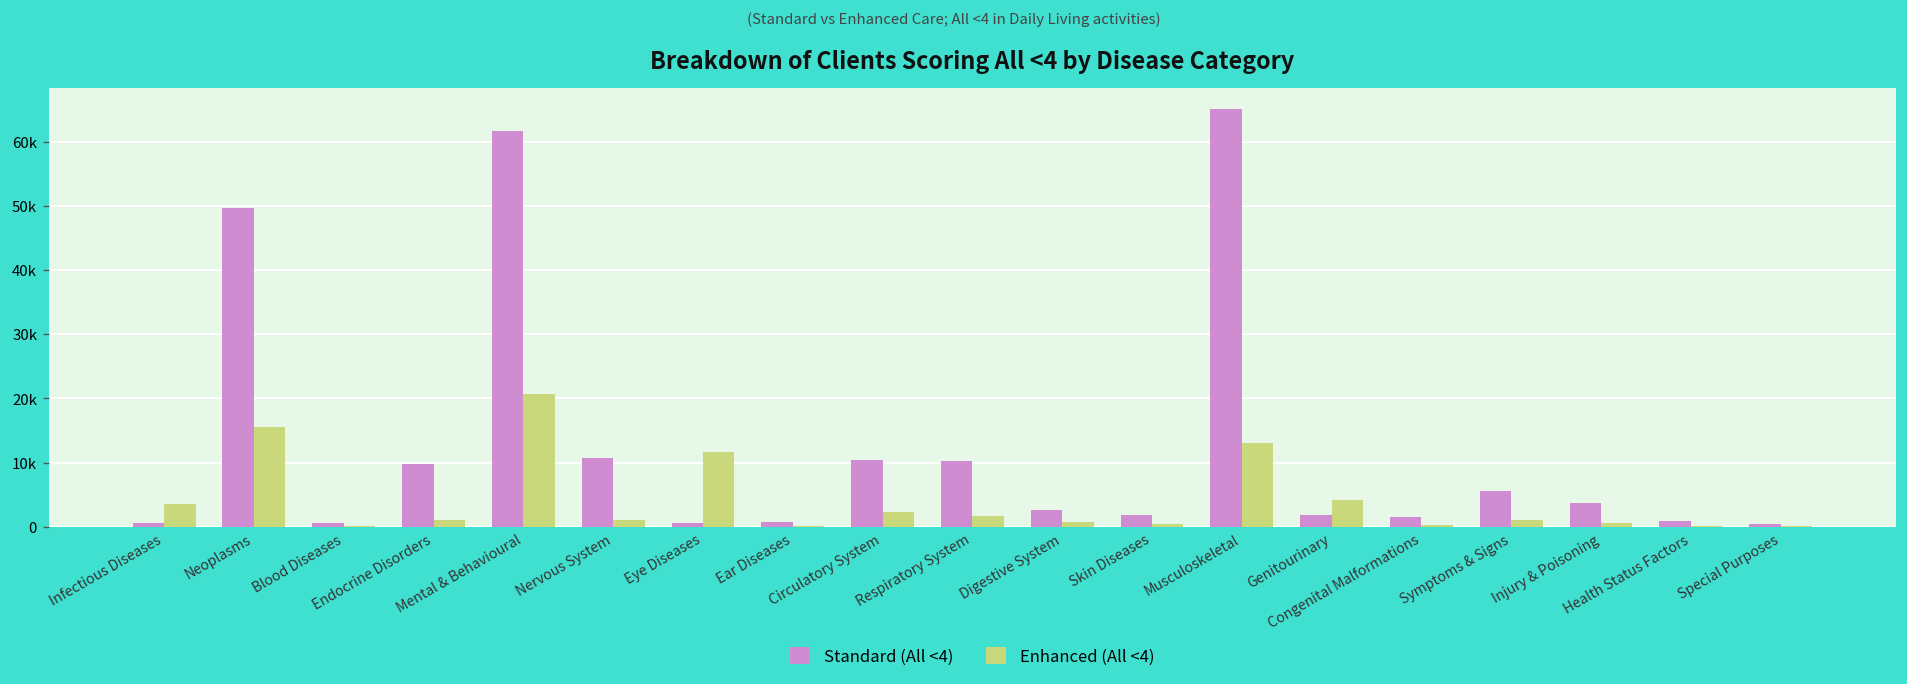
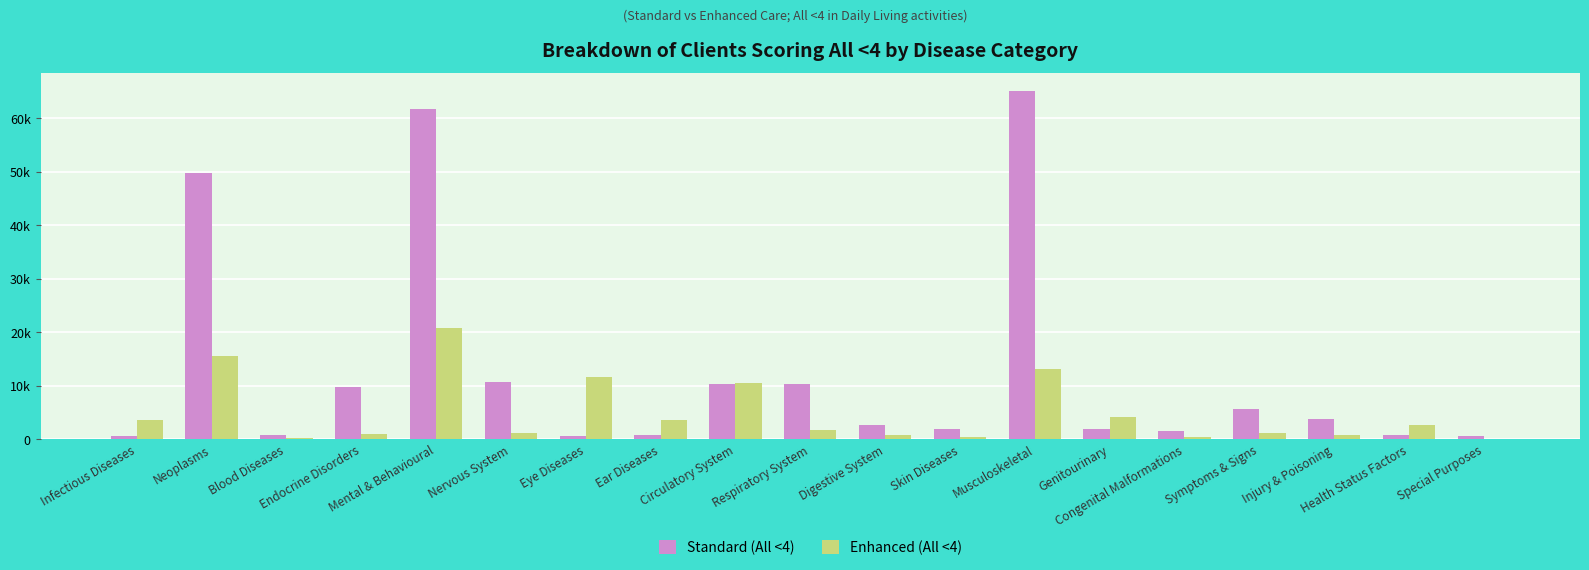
Enhanced (All <4), Ear Diseases: 0 -> 4000
Enhanced (All <4), Circulatory System: 2000 -> 10000
Enhanced (All <4), Health Status Factors: 0 -> 3000
